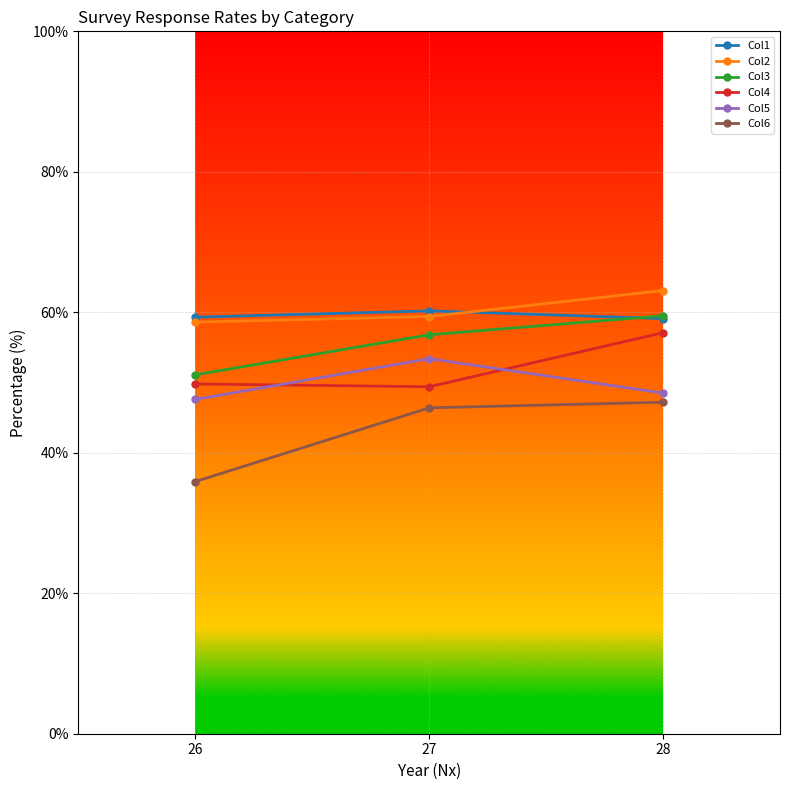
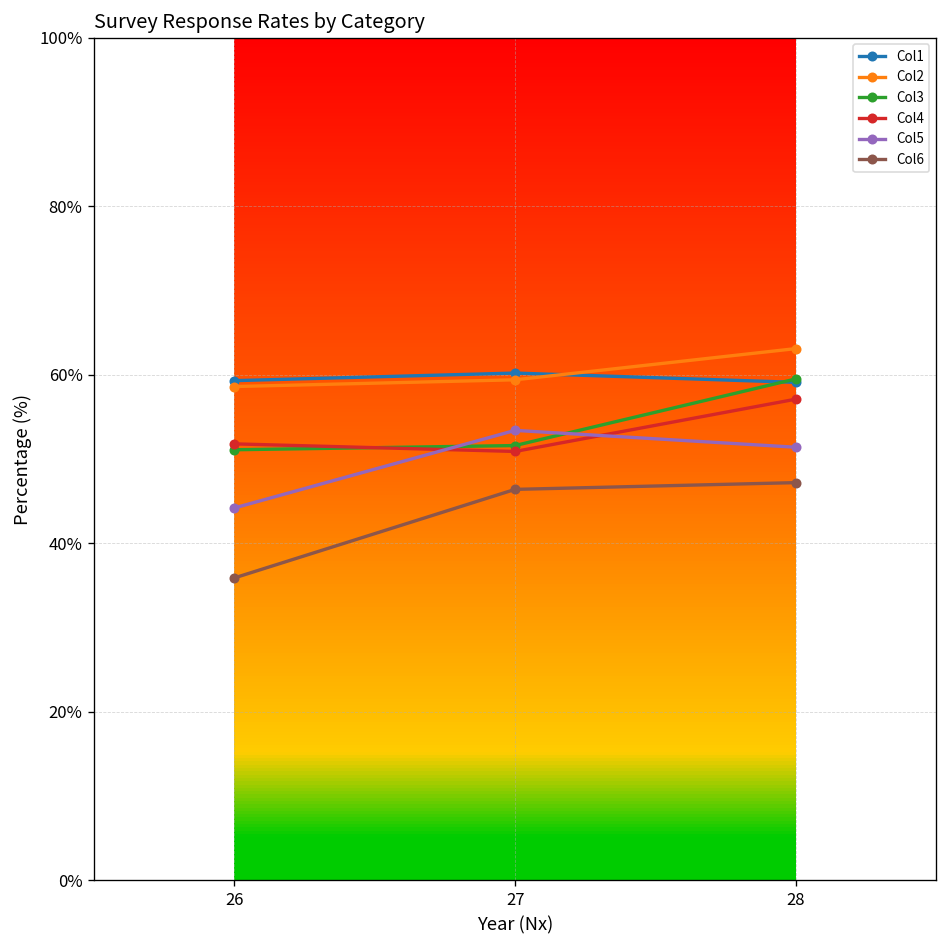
Col4, 26: 50% -> 52%
Col5, 26: 48% -> 44%
Col3, 27: 57% -> 52%
Col4, 27: 49% -> 51%
Col5, 28: 49% -> 51%
